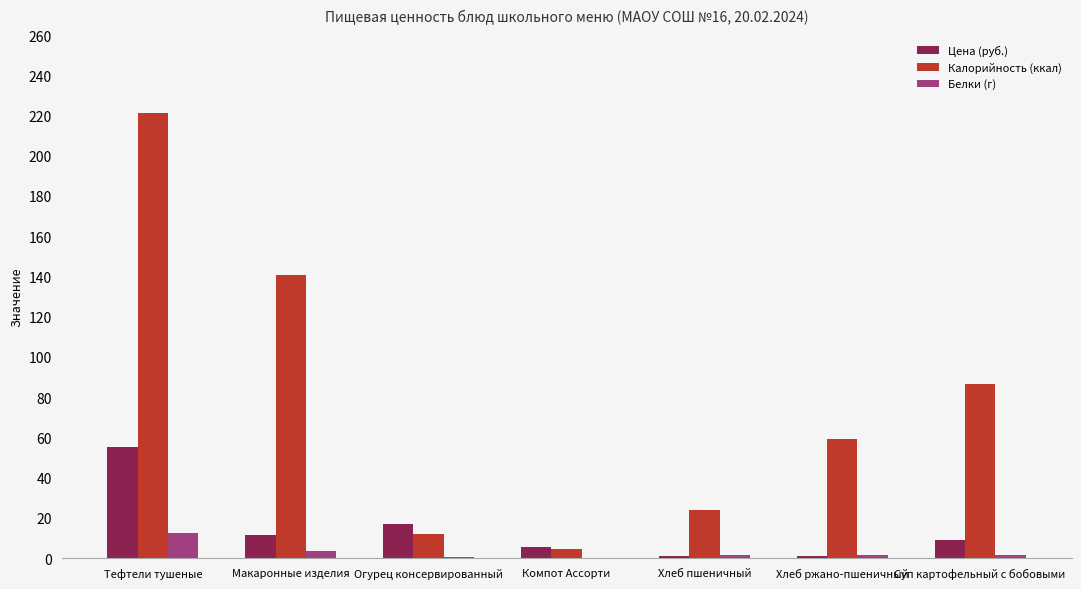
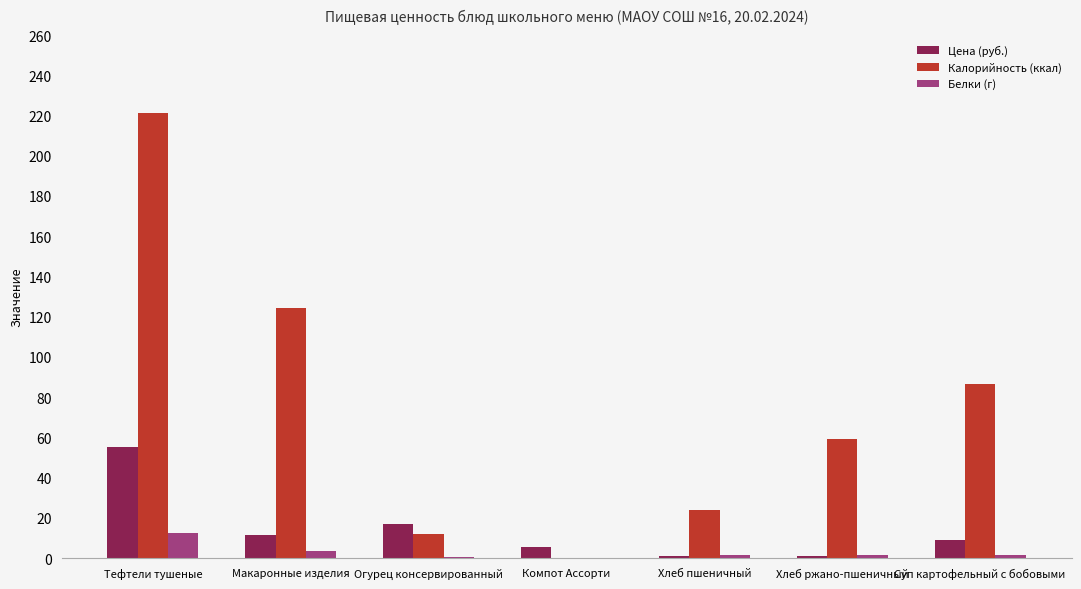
Калорийность (ккал), Макаронные изделия: 141 -> 124
Калорийность (ккал), Компот Ассорти: 4 -> 0
